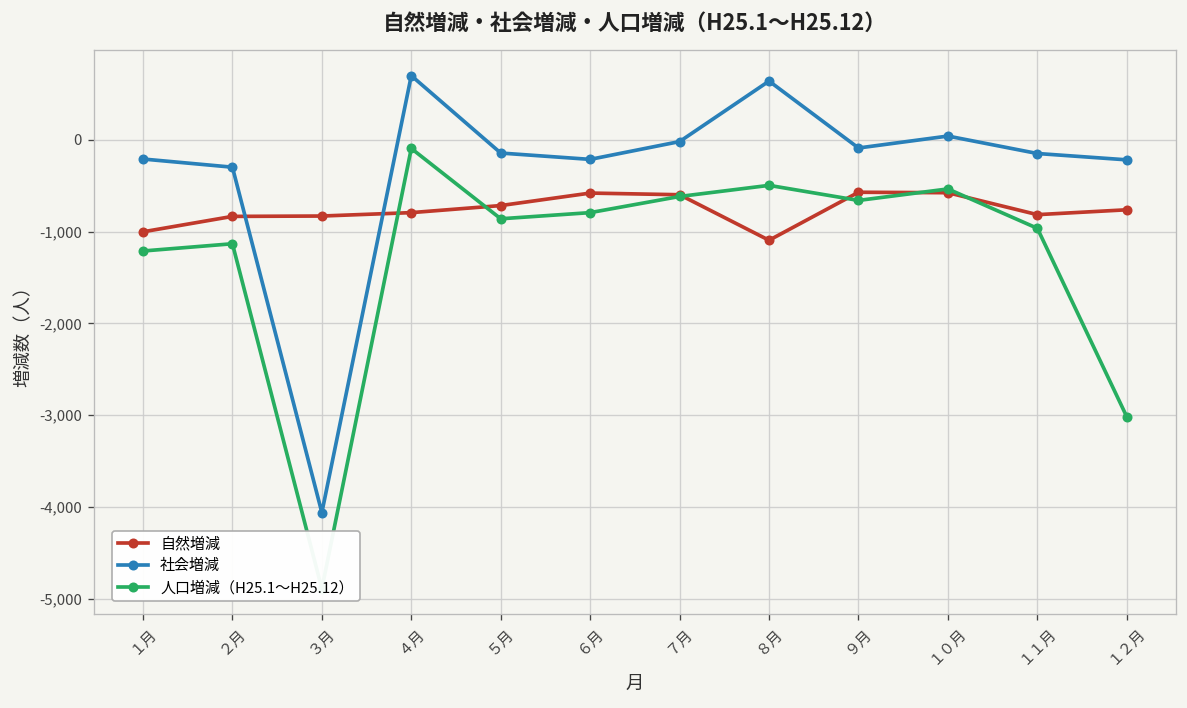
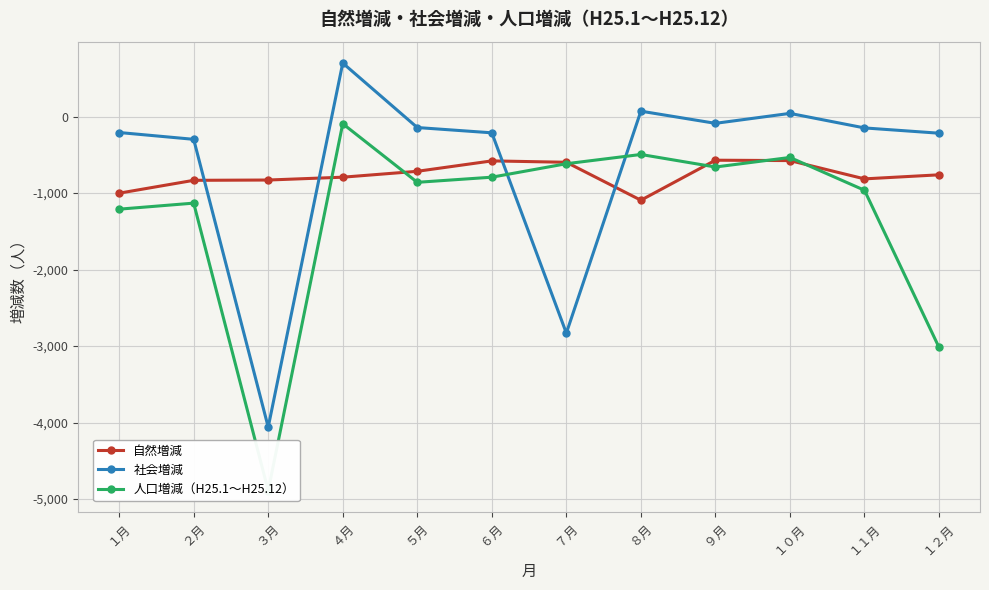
社会増減, ７月: 0 -> -2,800
社会増減, ８月: 600 -> 100
